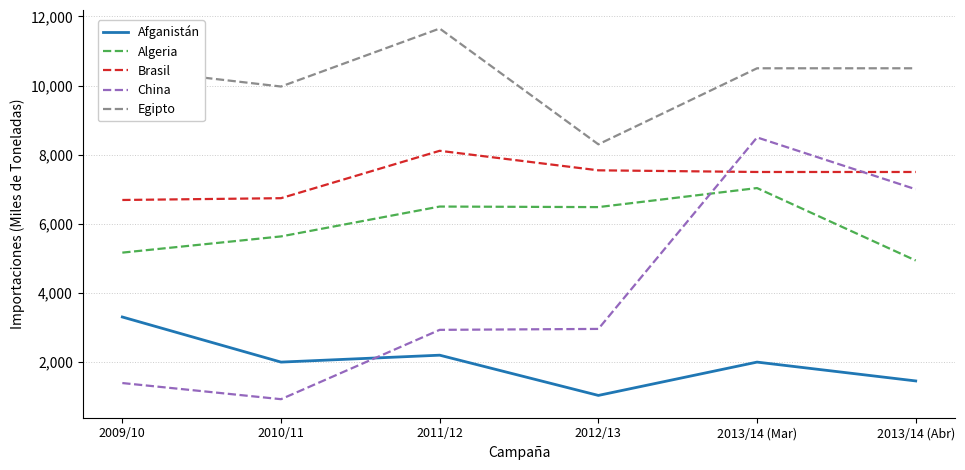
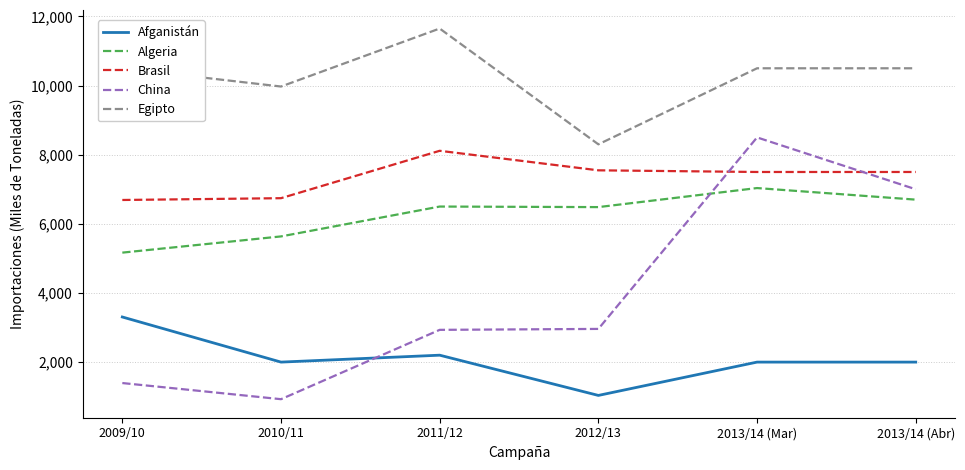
Afganistán, 2013/14 (Abr): 1,500 -> 2,000
Algeria, 2013/14 (Abr): 4,900 -> 6,700
